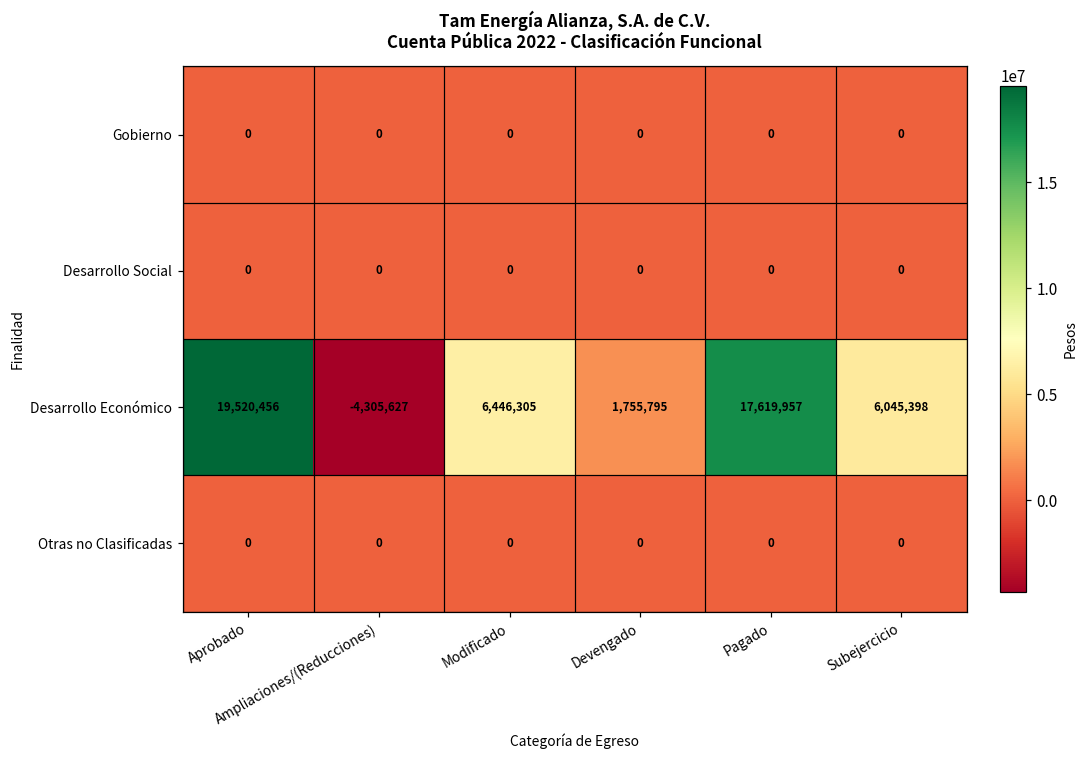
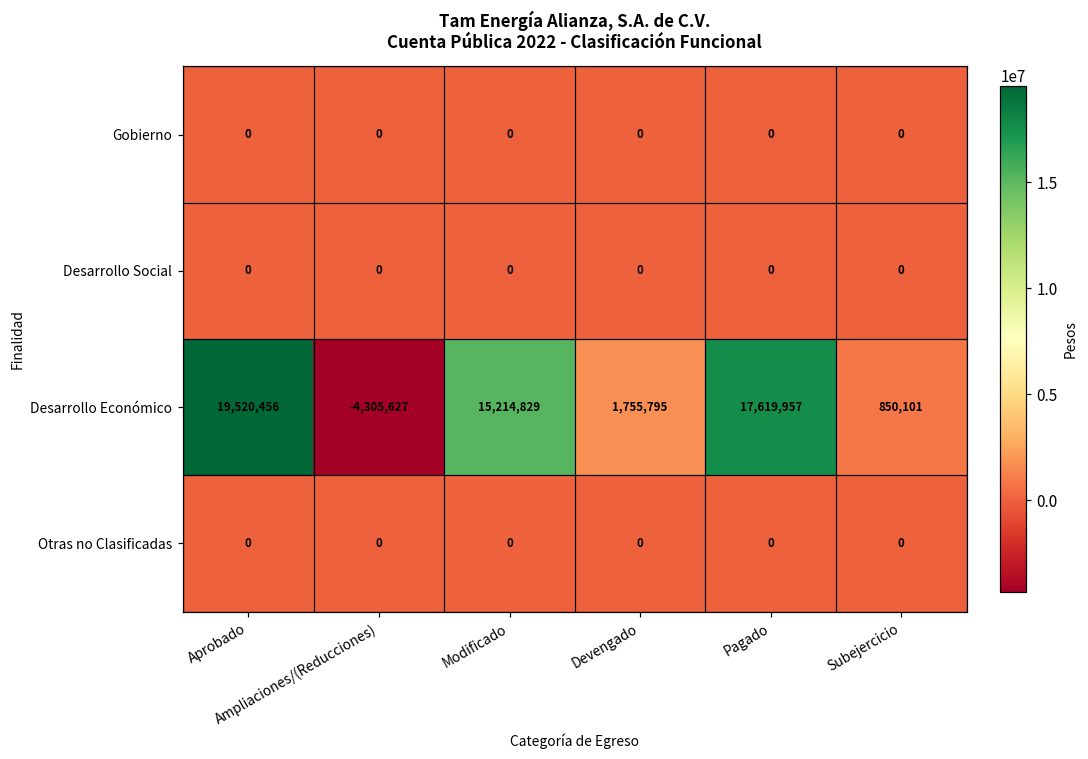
Desarrollo Económico, Modificado: 6,446,305 -> 15,214,829
Desarrollo Económico, Subejercicio: 6,045,398 -> 850,101
